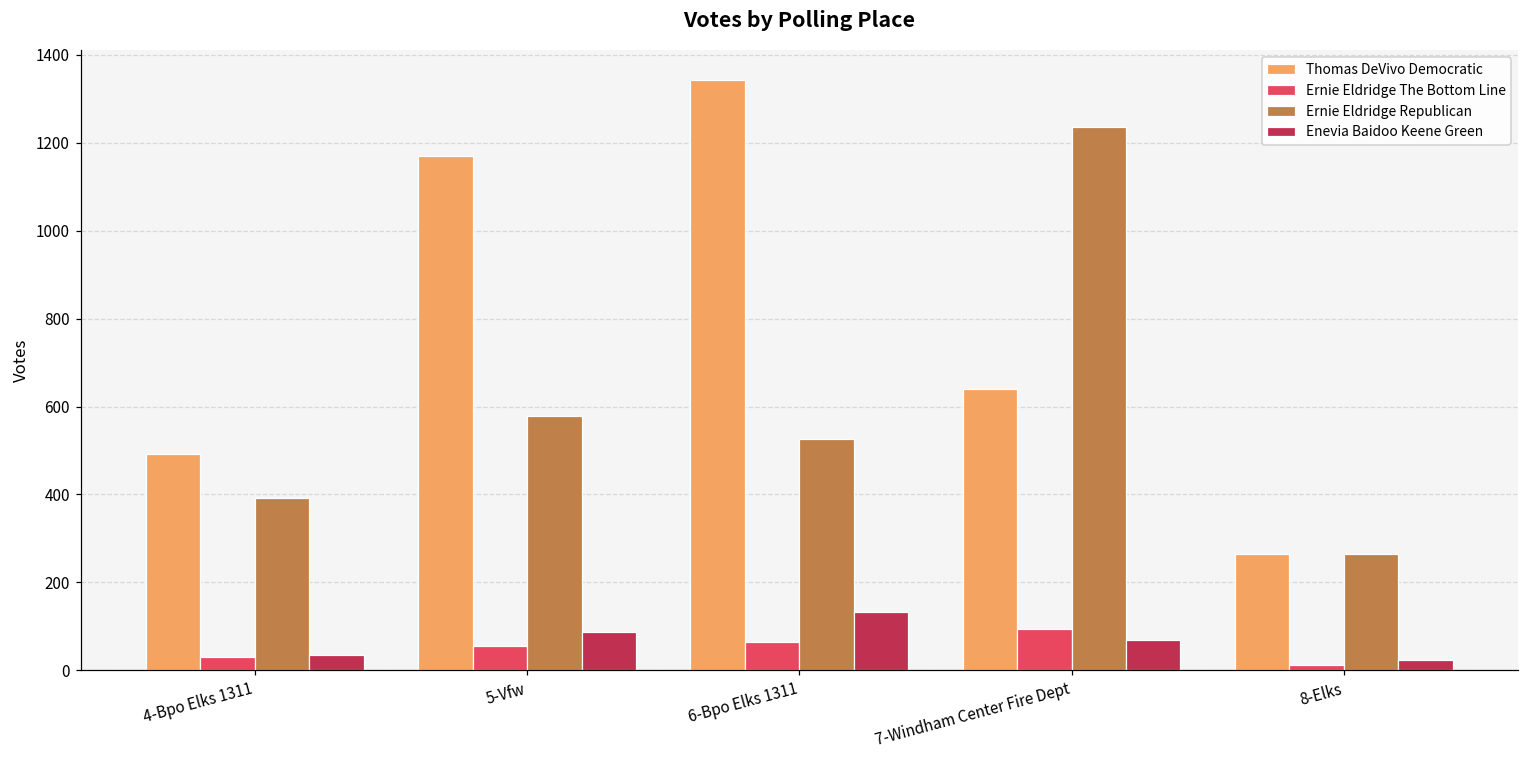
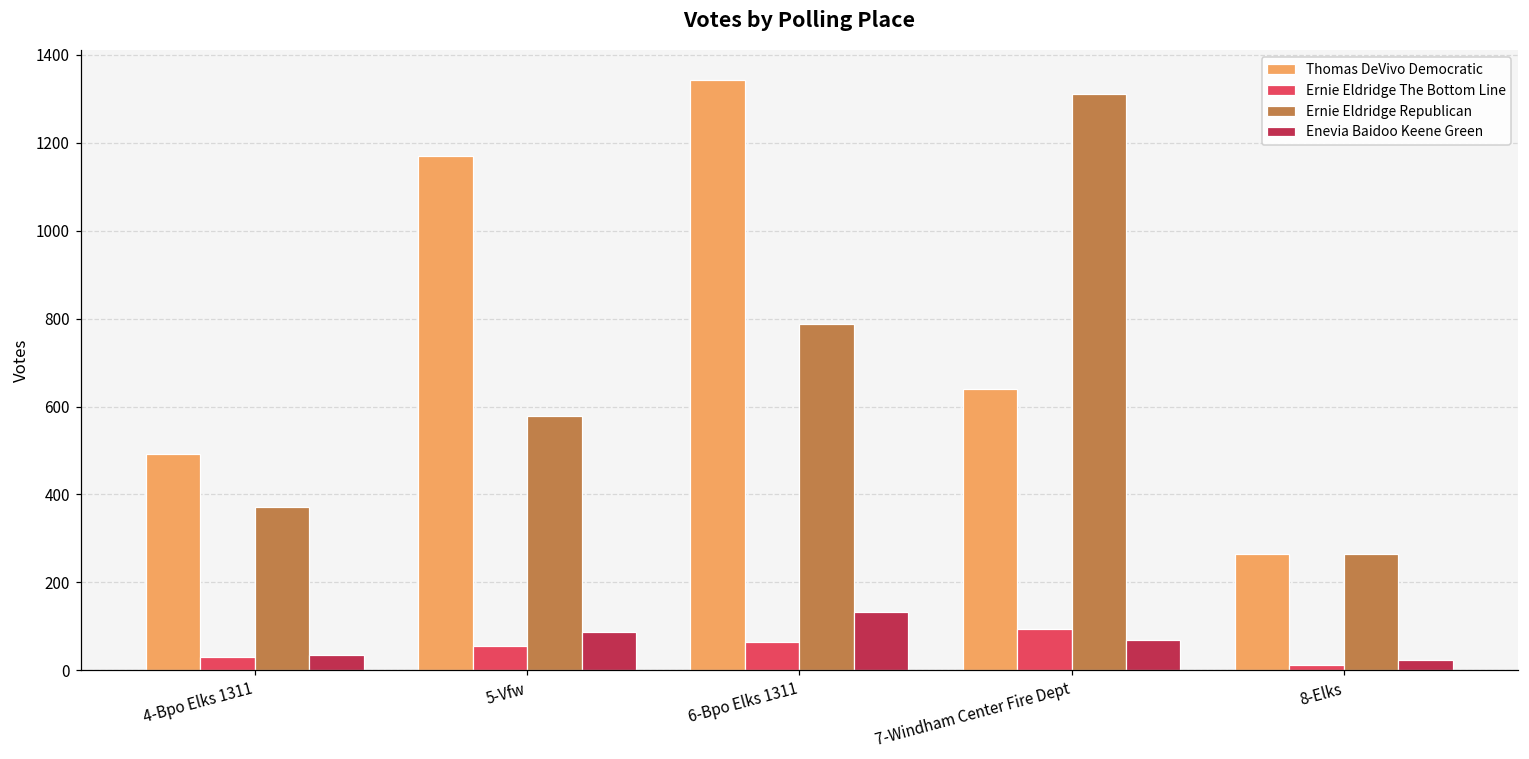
Ernie Eldridge Republican, 4-Bpo Elks 1311: 390 -> 370
Ernie Eldridge Republican, 6-Bpo Elks 1311: 530 -> 790
Ernie Eldridge Republican, 7-Windham Center Fire Dept: 1240 -> 1310
